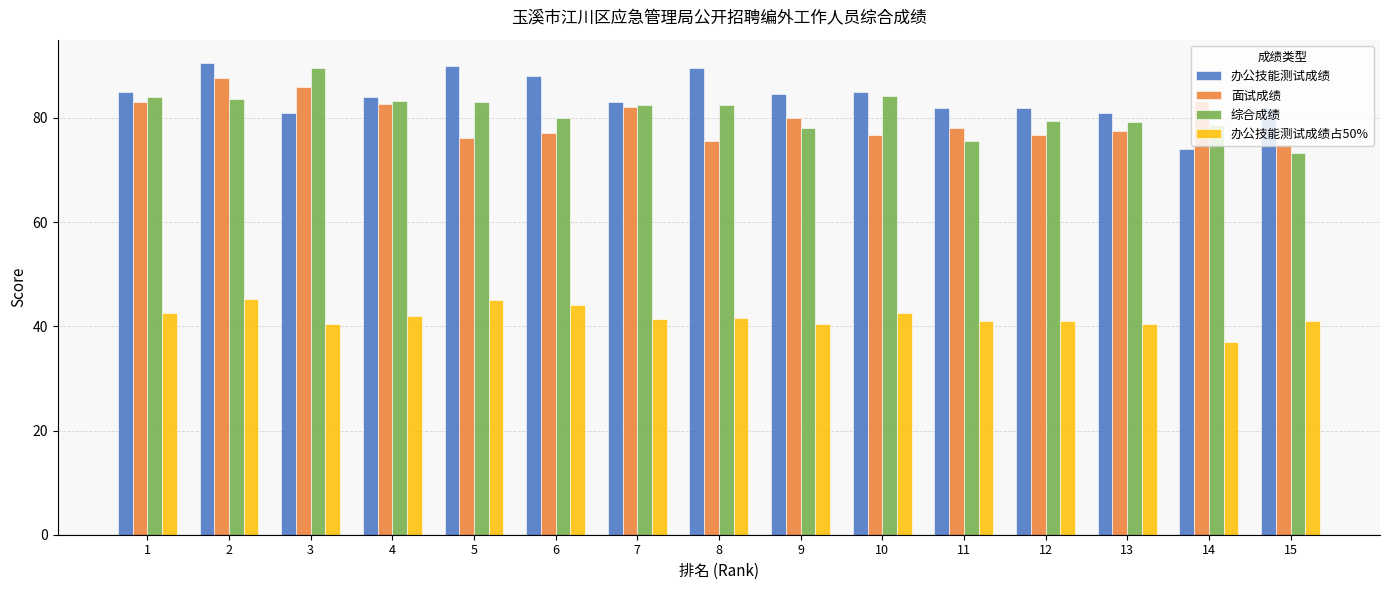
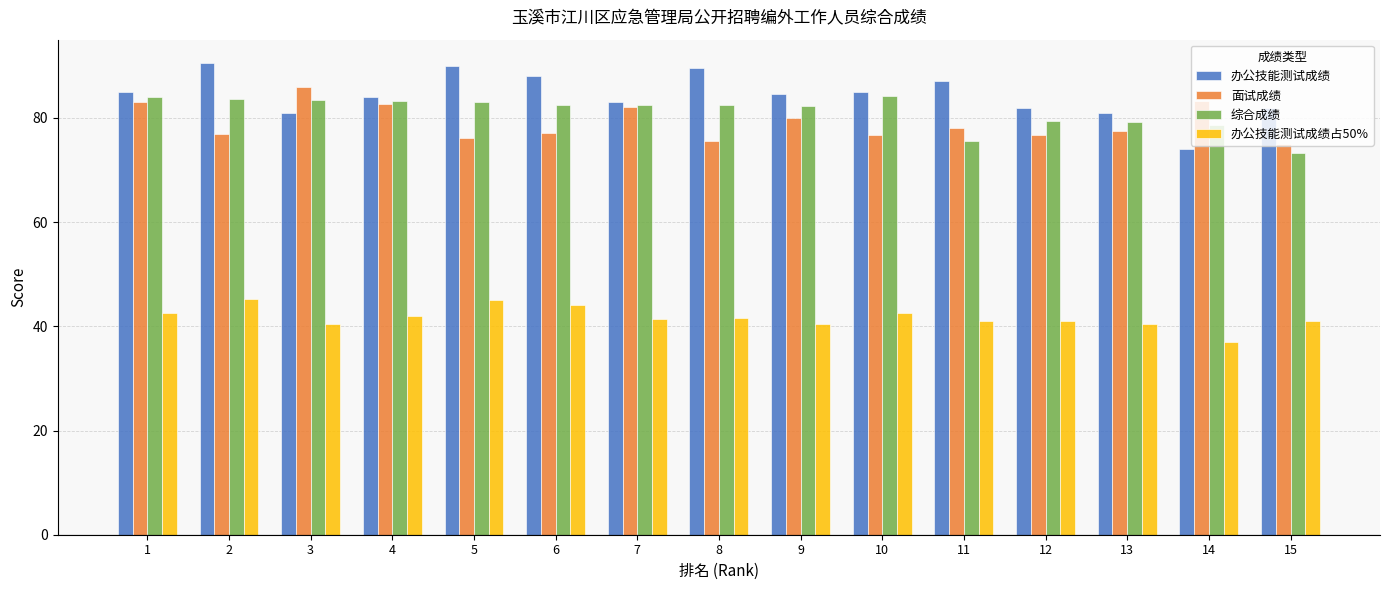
面试成绩, 2: 88 -> 77
综合成绩, 3: 90 -> 83
综合成绩, 6: 80 -> 83
综合成绩, 9: 78 -> 82
办公技能测试成绩, 11: 82 -> 87
